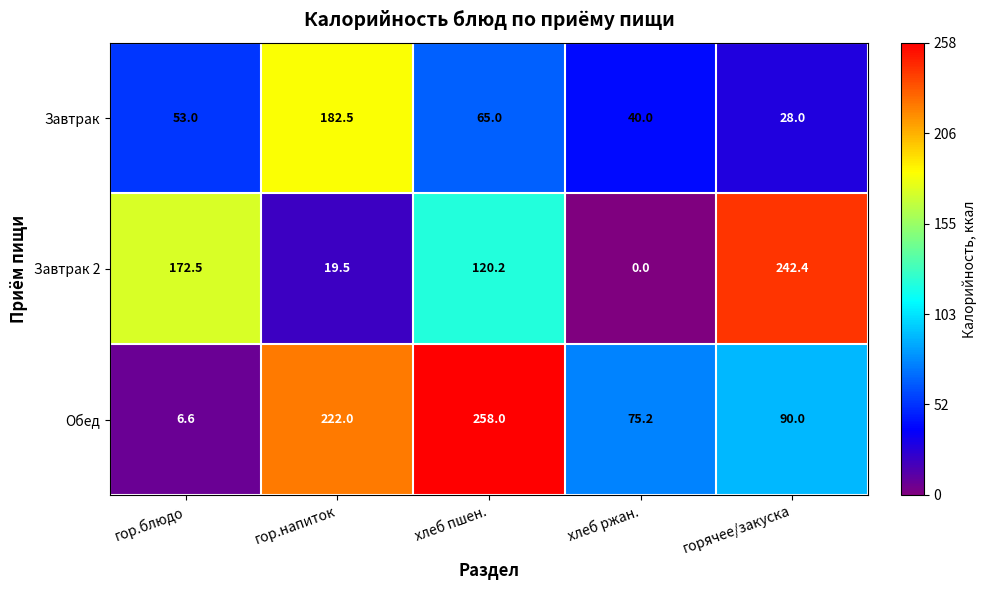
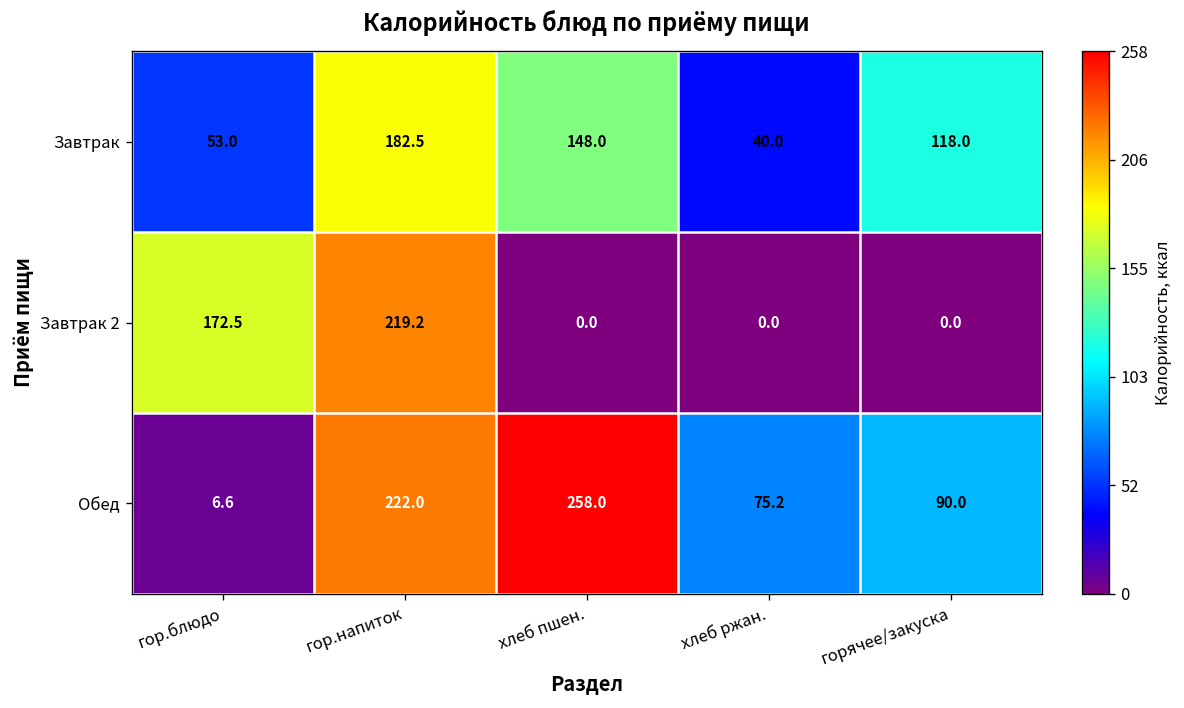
Завтрак, хлеб пшен.: 65.0 -> 148.0
Завтрак, горячее/закуска: 28.0 -> 118.0
Завтрак 2, гор.напиток: 19.5 -> 219.2
Завтрак 2, хлеб пшен.: 120.2 -> 0.0
Завтрак 2, горячее/закуска: 242.4 -> 0.0
